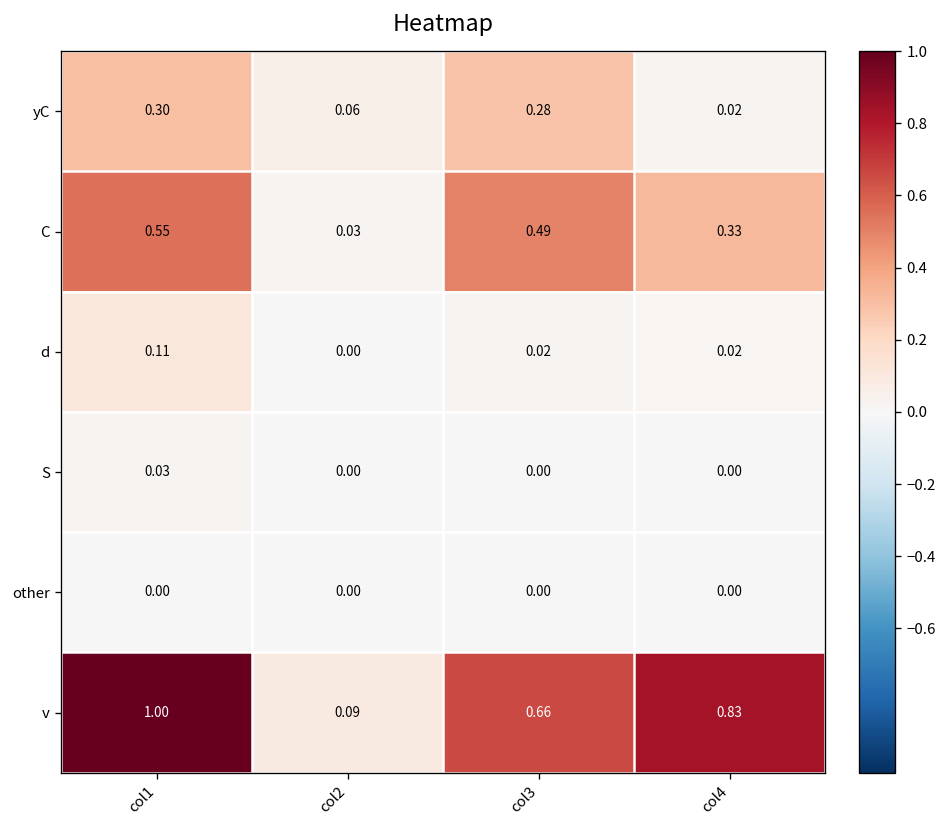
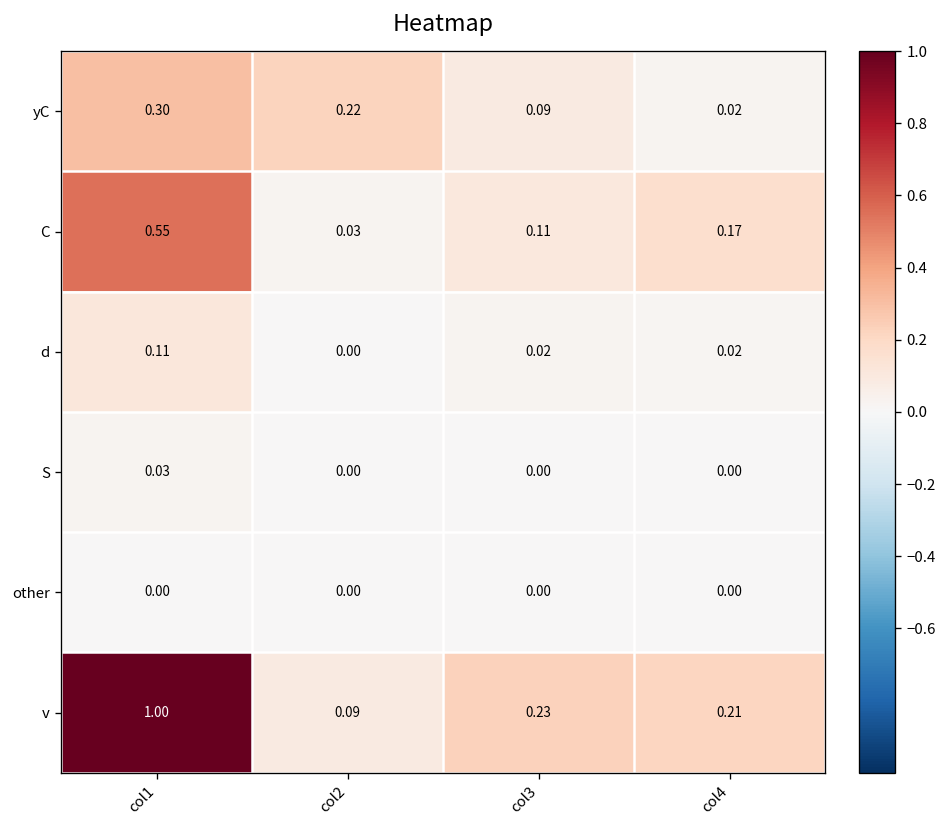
yC, col2: 0.06 -> 0.22
yC, col3: 0.28 -> 0.09
C, col3: 0.49 -> 0.11
C, col4: 0.33 -> 0.17
v, col3: 0.66 -> 0.23
v, col4: 0.83 -> 0.21
